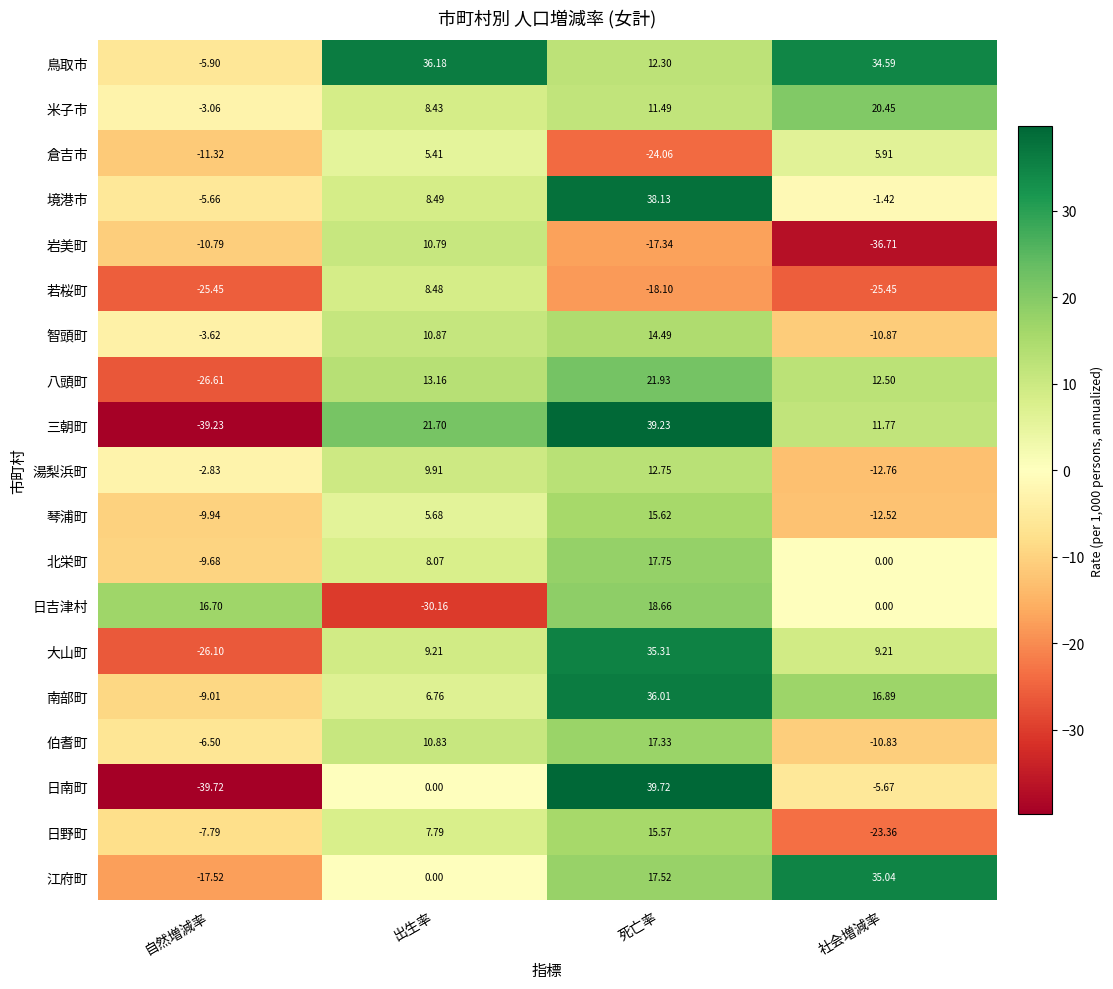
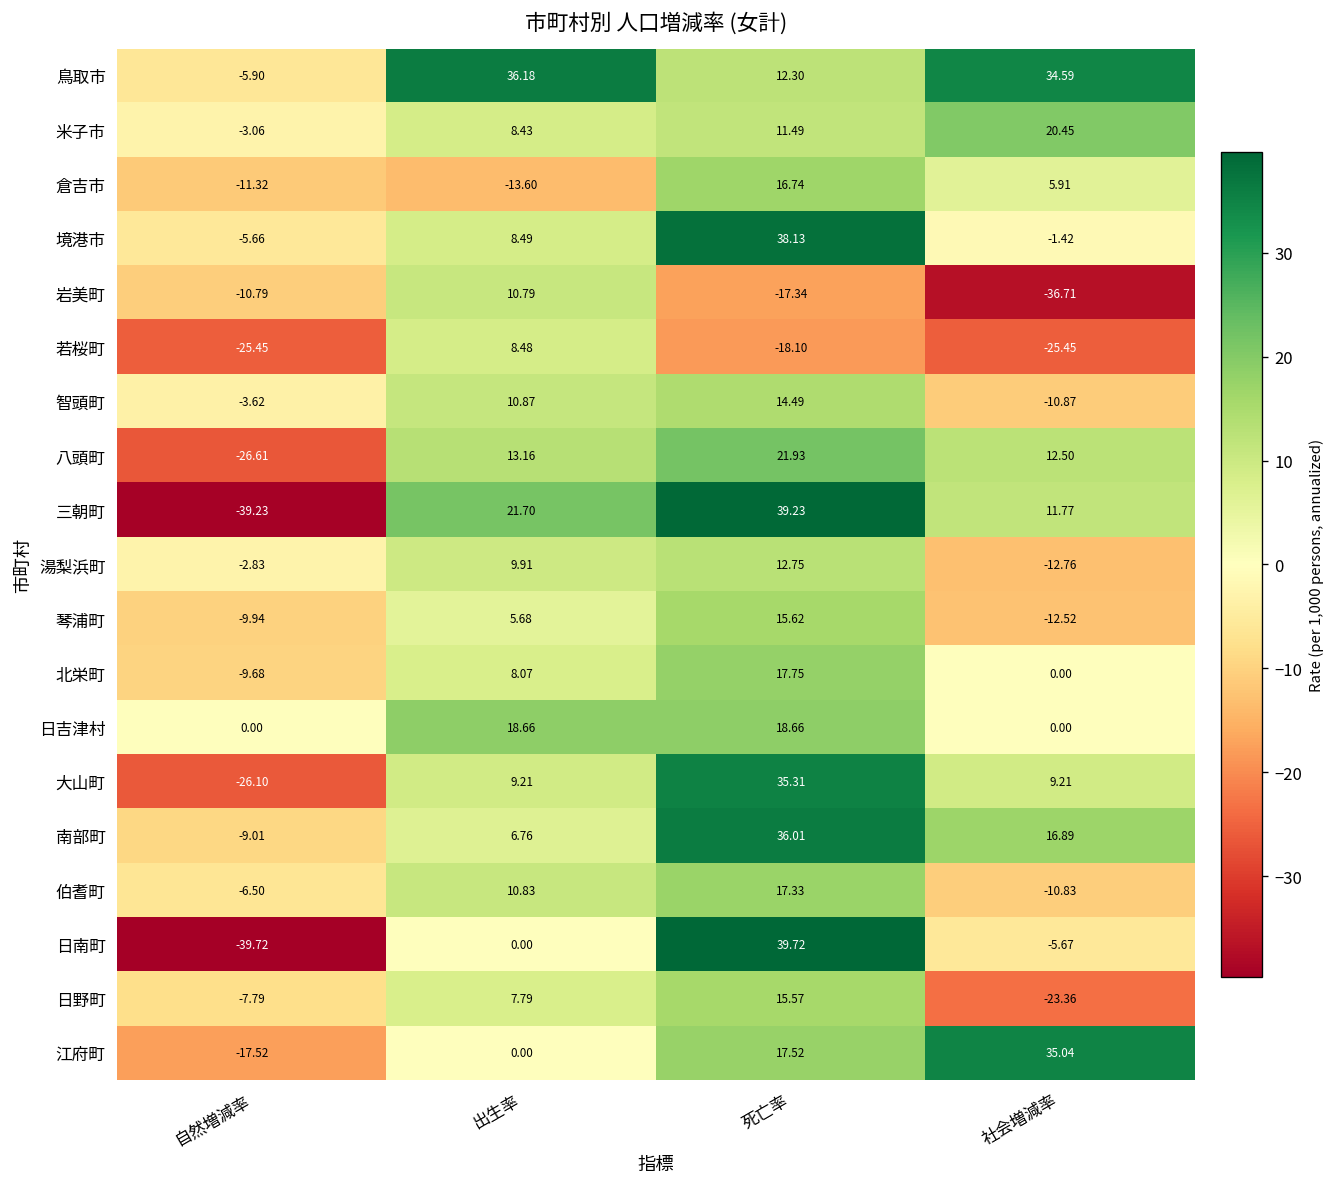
倉吉市, 出生率: 5.41 -> -13.60
倉吉市, 死亡率: -24.06 -> 16.74
日吉津村, 自然増減率: 16.70 -> 0.00
日吉津村, 出生率: -30.16 -> 18.66
